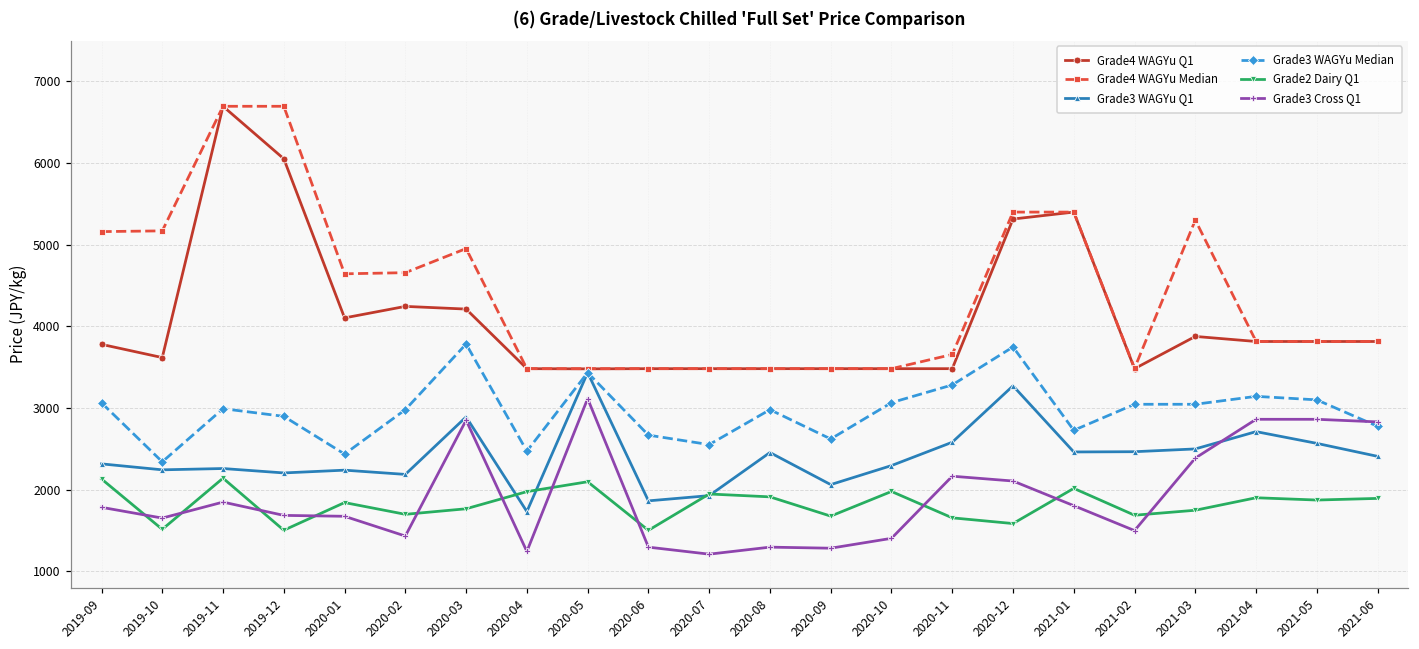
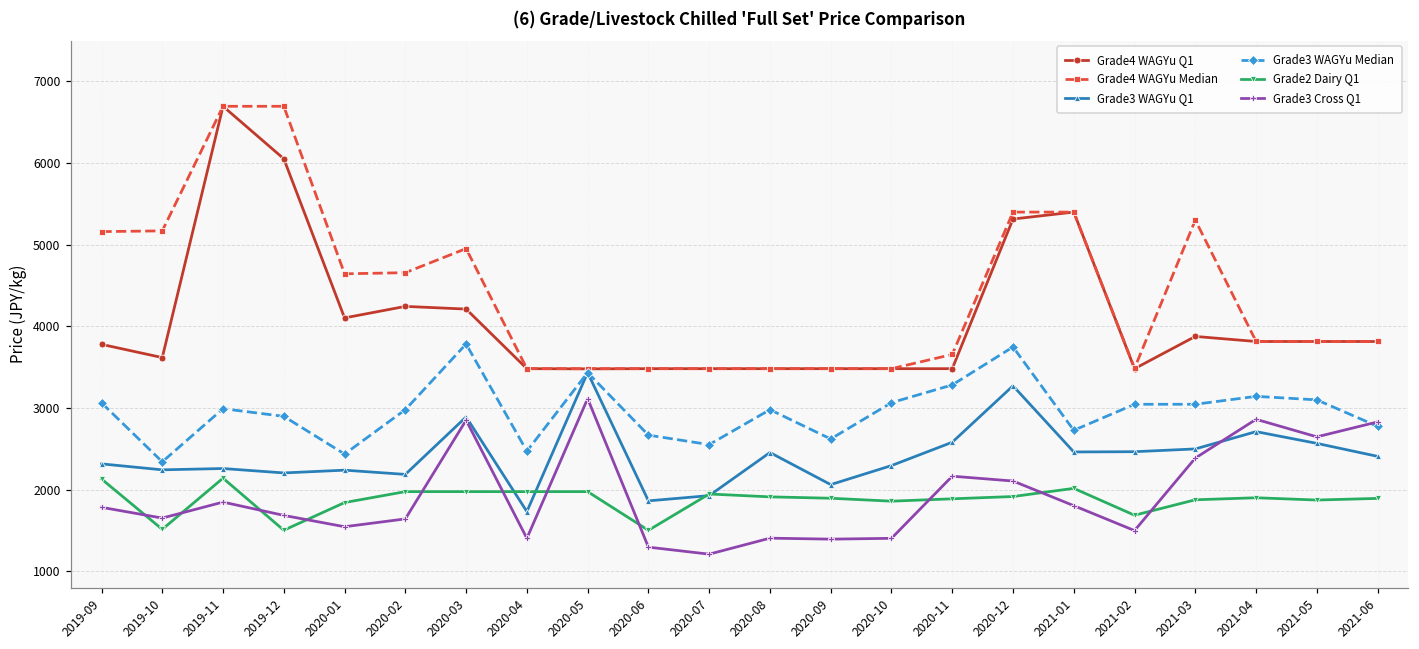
Grade3 Cross Q1, 2020-01: 1700 -> 1500
Grade2 Dairy Q1, 2020-02: 1700 -> 2000
Grade3 Cross Q1, 2020-02: 1400 -> 1600
Grade2 Dairy Q1, 2020-03: 1800 -> 2000
Grade3 Cross Q1, 2020-04: 1200 -> 1400
Grade2 Dairy Q1, 2020-05: 2100 -> 2000
Grade3 Cross Q1, 2020-08: 1300 -> 1400
Grade2 Dairy Q1, 2020-09: 1700 -> 1900
Grade3 Cross Q1, 2020-09: 1300 -> 1400
Grade2 Dairy Q1, 2020-10: 2000 -> 1900
Grade2 Dairy Q1, 2020-11: 1700 -> 1900
Grade2 Dairy Q1, 2020-12: 1600 -> 1900
Grade2 Dairy Q1, 2021-03: 1700 -> 1900
Grade3 Cross Q1, 2021-05: 2900 -> 2600
